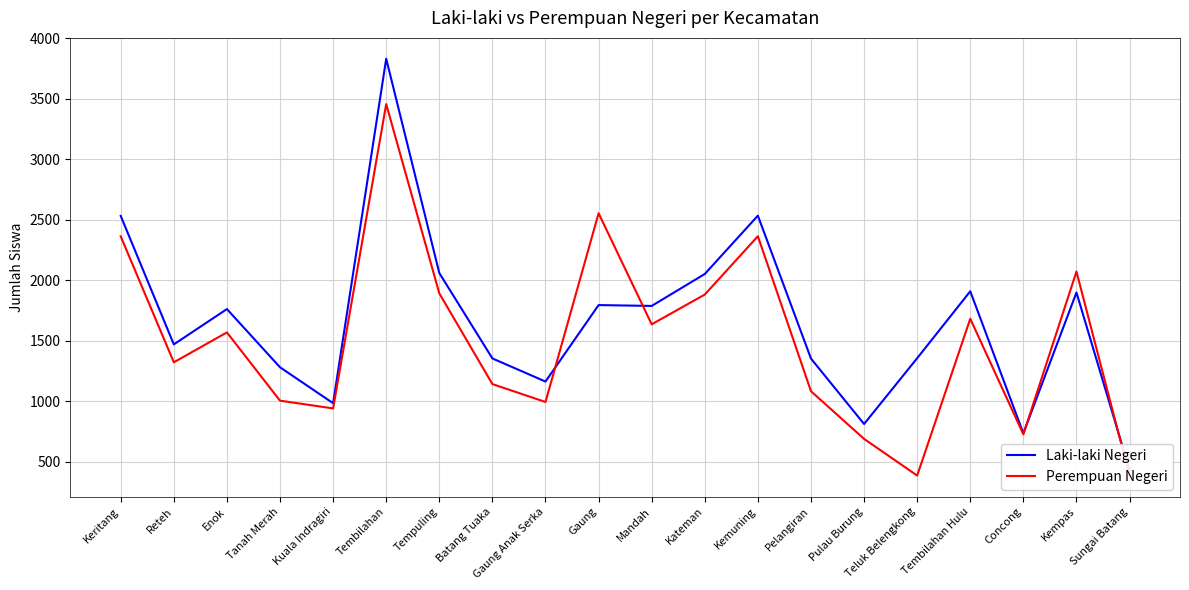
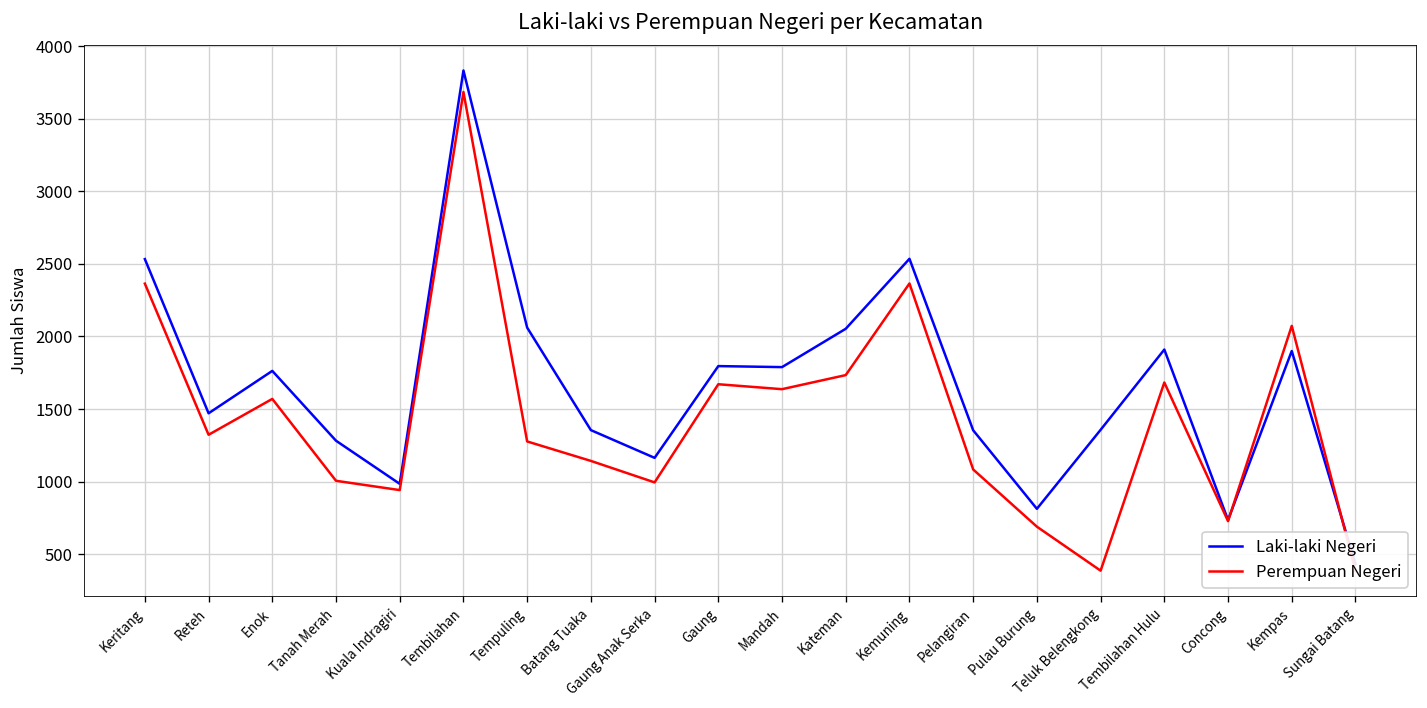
Perempuan Negeri, Tembilahan: 3460 -> 3680
Perempuan Negeri, Tempuling: 1890 -> 1280
Perempuan Negeri, Gaung: 2560 -> 1670
Perempuan Negeri, Kateman: 1880 -> 1730
